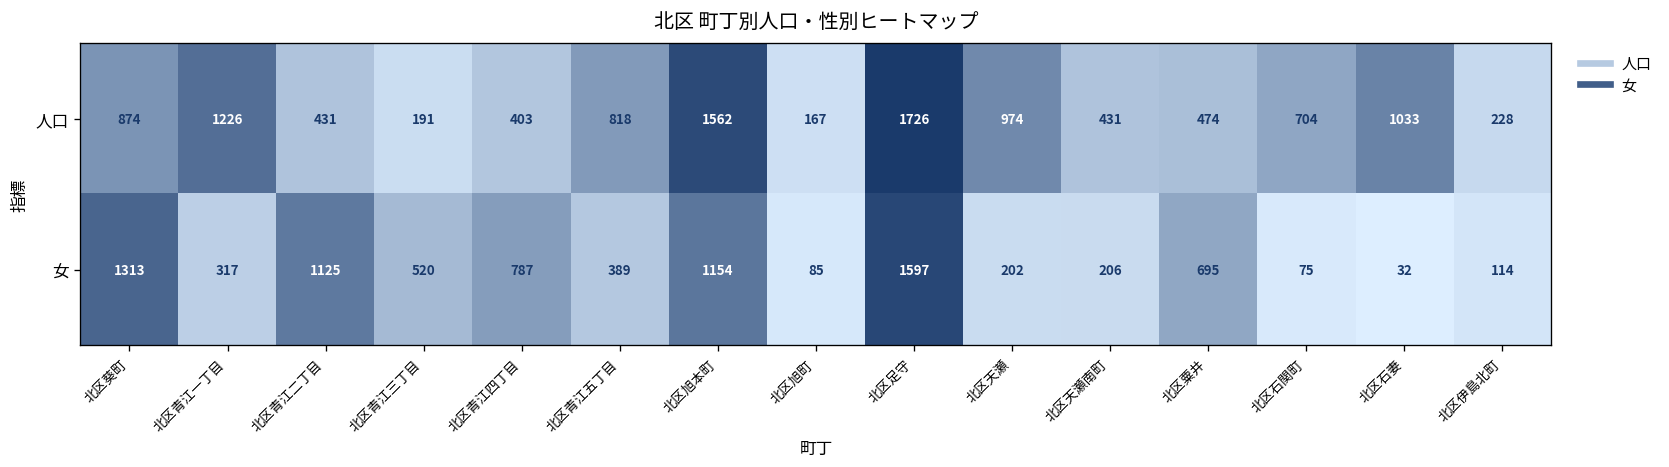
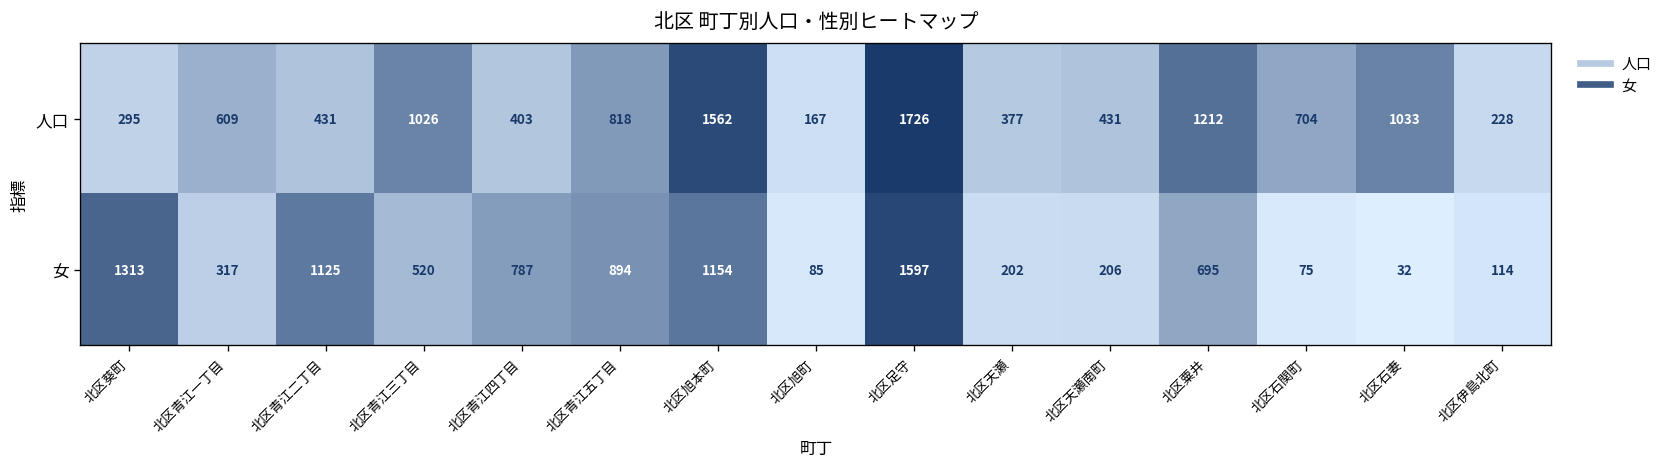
人口, 北区葵町: 874 -> 295
人口, 北区青江一丁目: 1226 -> 609
人口, 北区青江三丁目: 191 -> 1026
人口, 北区天瀬: 974 -> 377
人口, 北区粟井: 474 -> 1212
女, 北区青江五丁目: 389 -> 894
